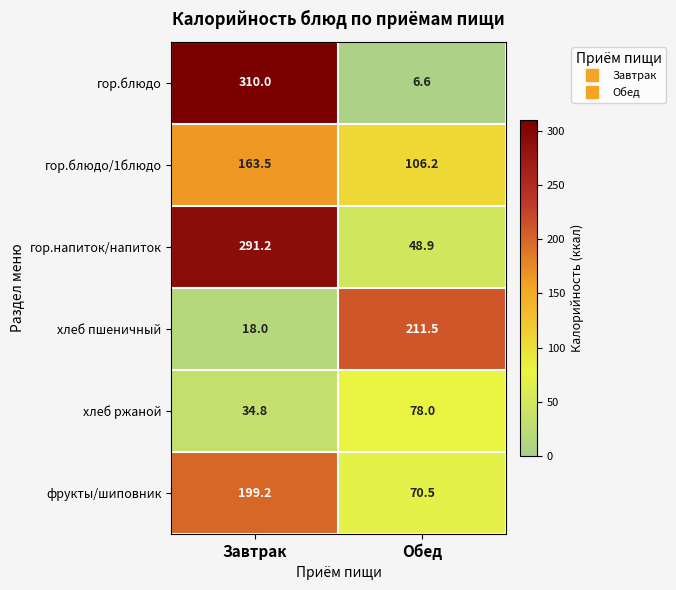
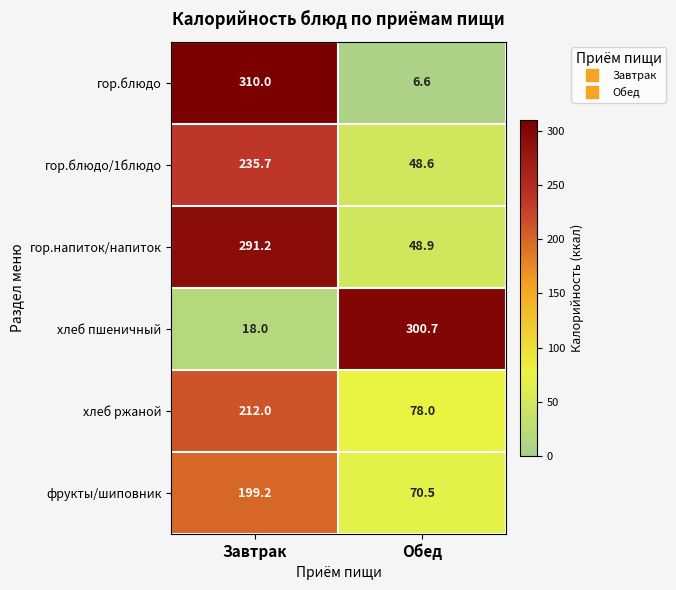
гор.блюдо/1блюдо, Завтрак: 163.5 -> 235.7
гор.блюдо/1блюдо, Обед: 106.2 -> 48.6
хлеб пшеничный, Обед: 211.5 -> 300.7
хлеб ржаной, Завтрак: 34.8 -> 212.0
